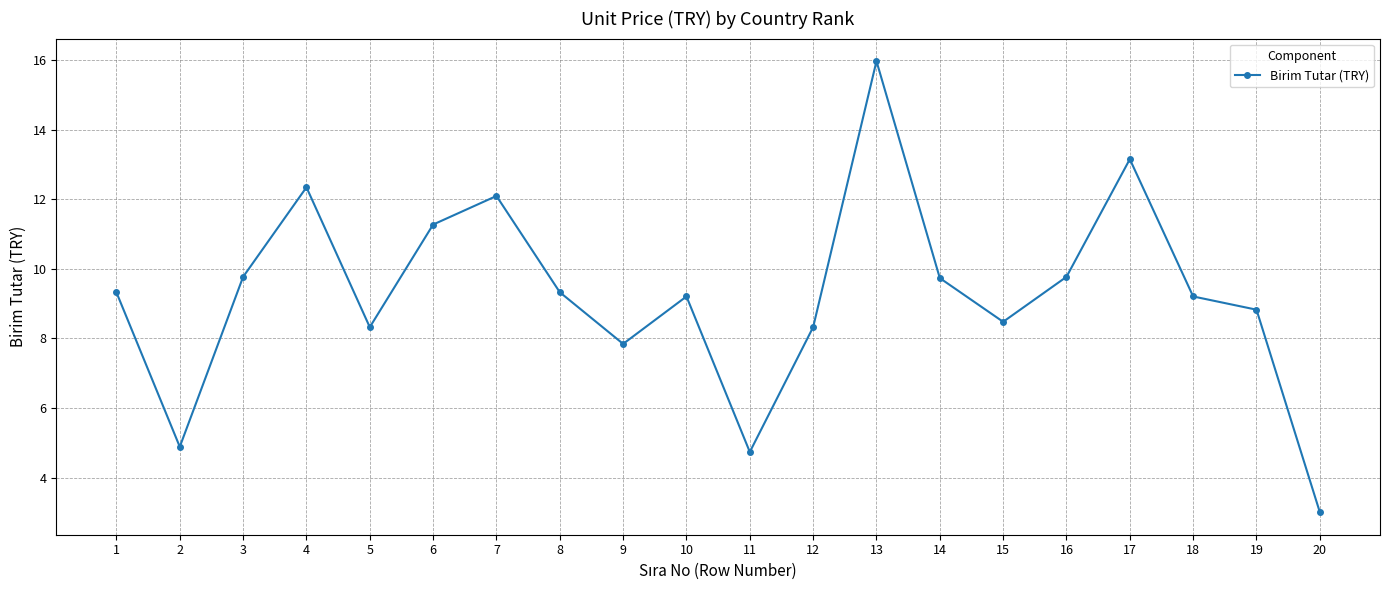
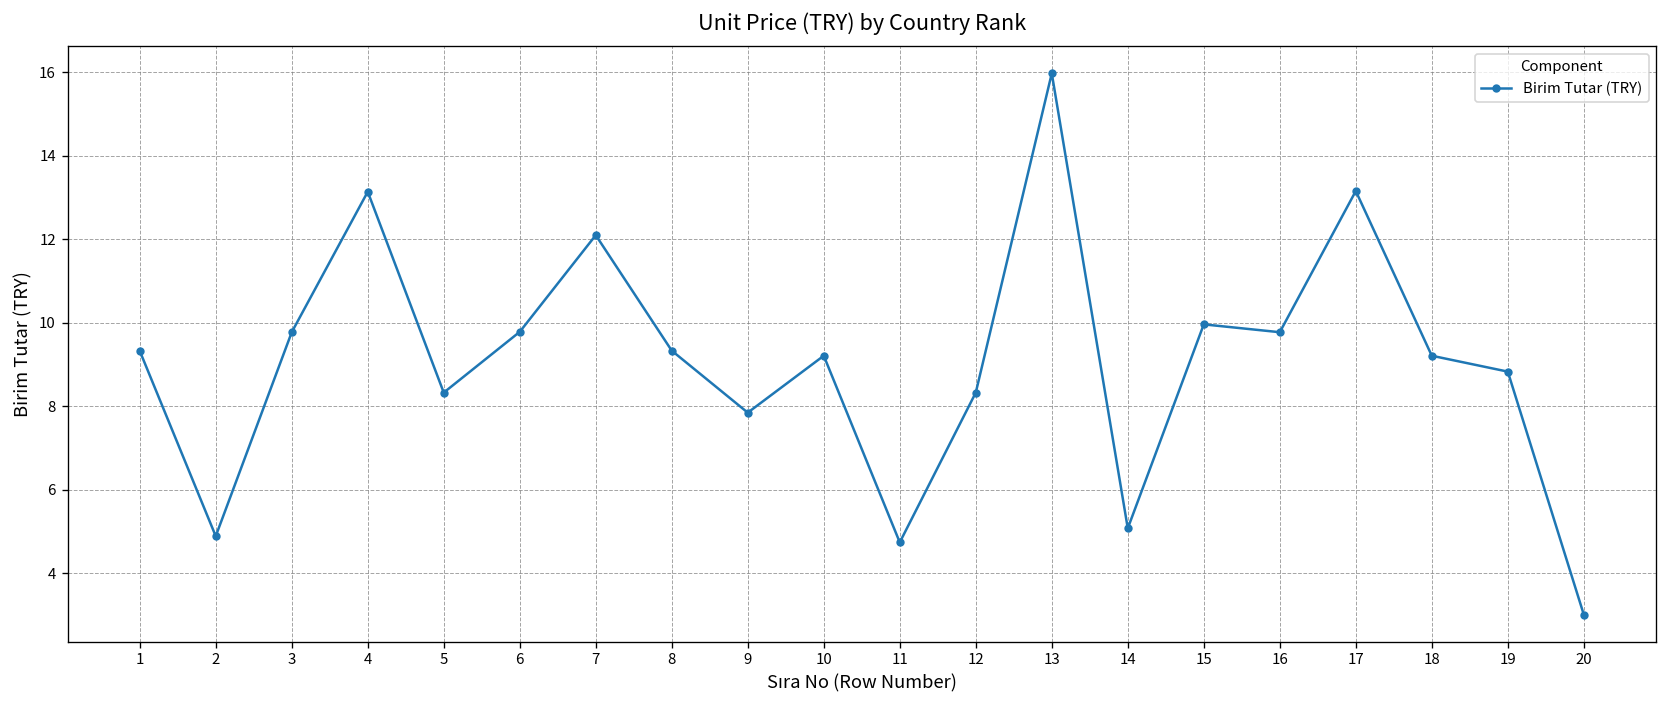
4: 12.3 -> 13.1
6: 11.3 -> 9.8
14: 9.7 -> 5.1
15: 8.5 -> 10.0
